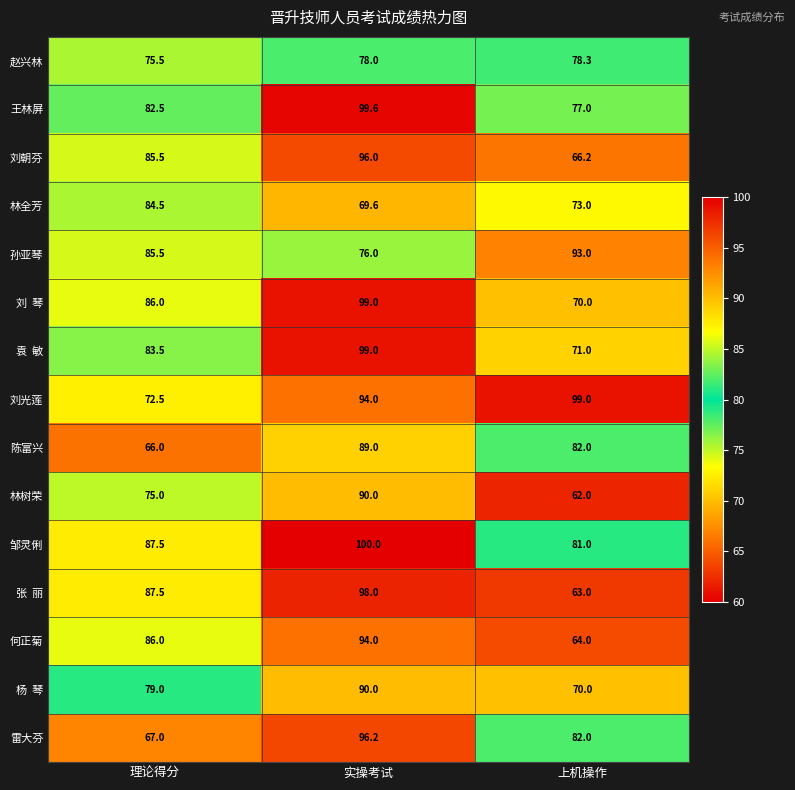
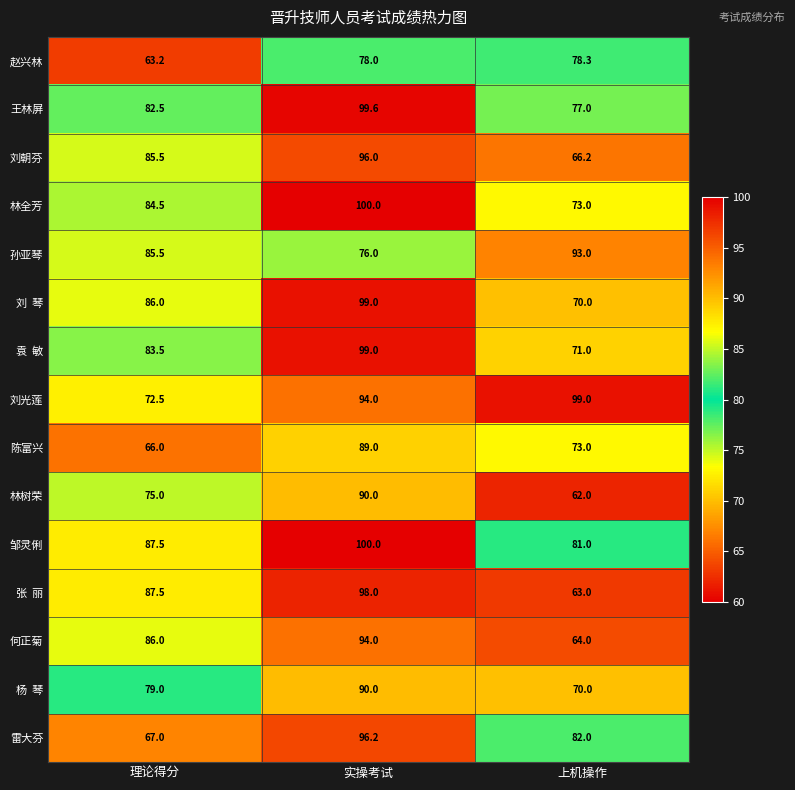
赵兴林, 理论得分: 75.5 -> 63.2
林全芳, 实操考试: 69.6 -> 100.0
陈富兴, 上机操作: 82.0 -> 73.0
